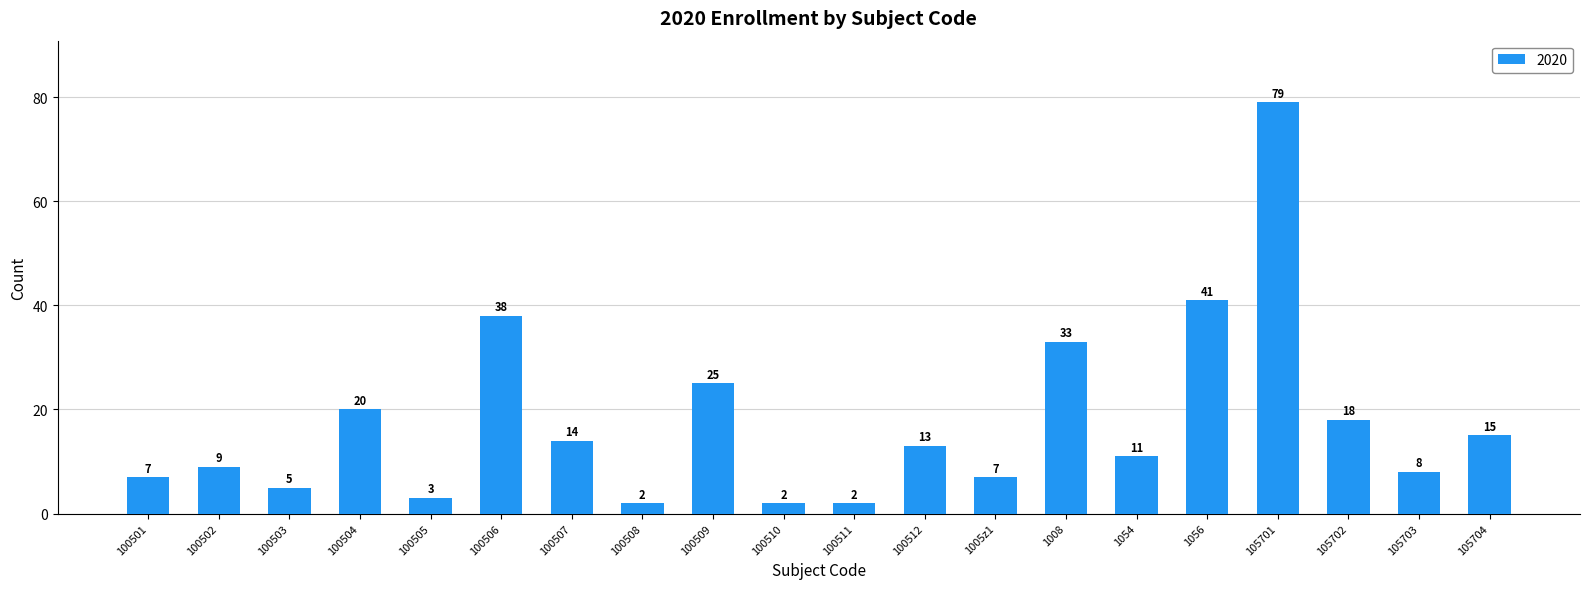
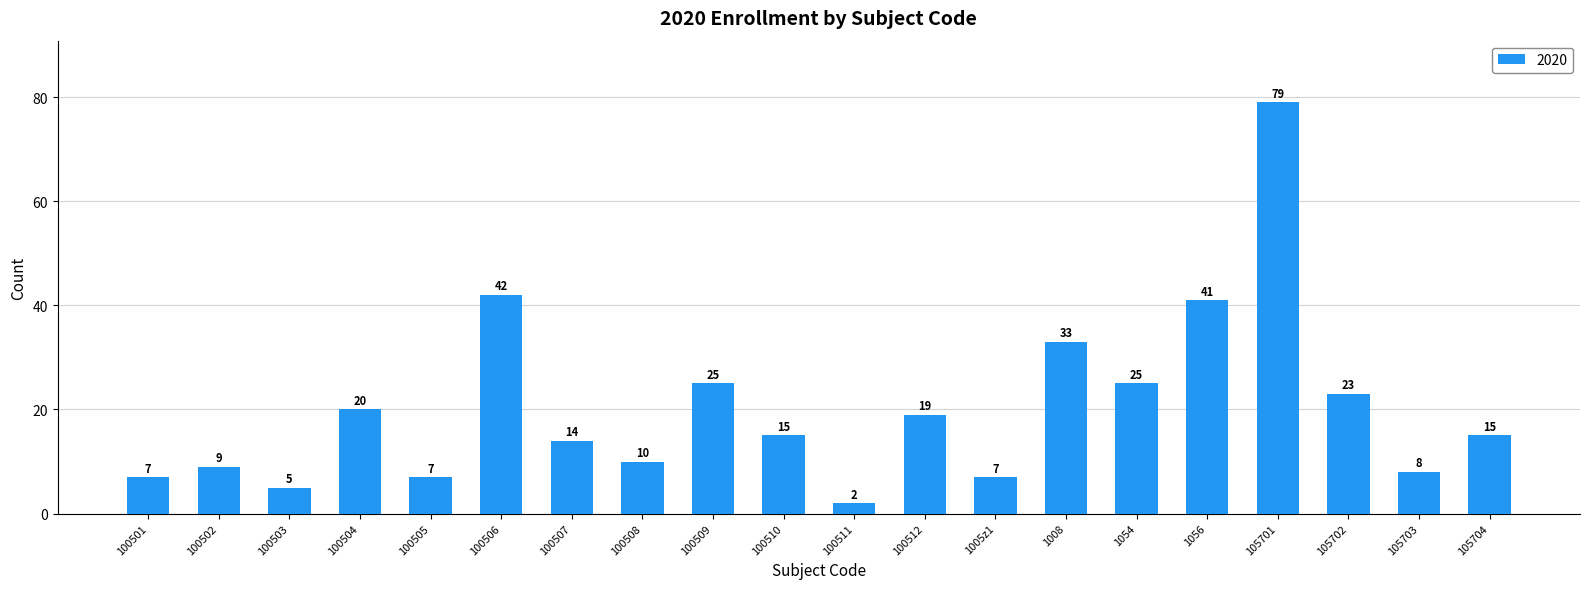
100505: 3 -> 7
100506: 38 -> 42
100508: 2 -> 10
100510: 2 -> 15
100512: 13 -> 19
1054: 11 -> 25
105702: 18 -> 23
